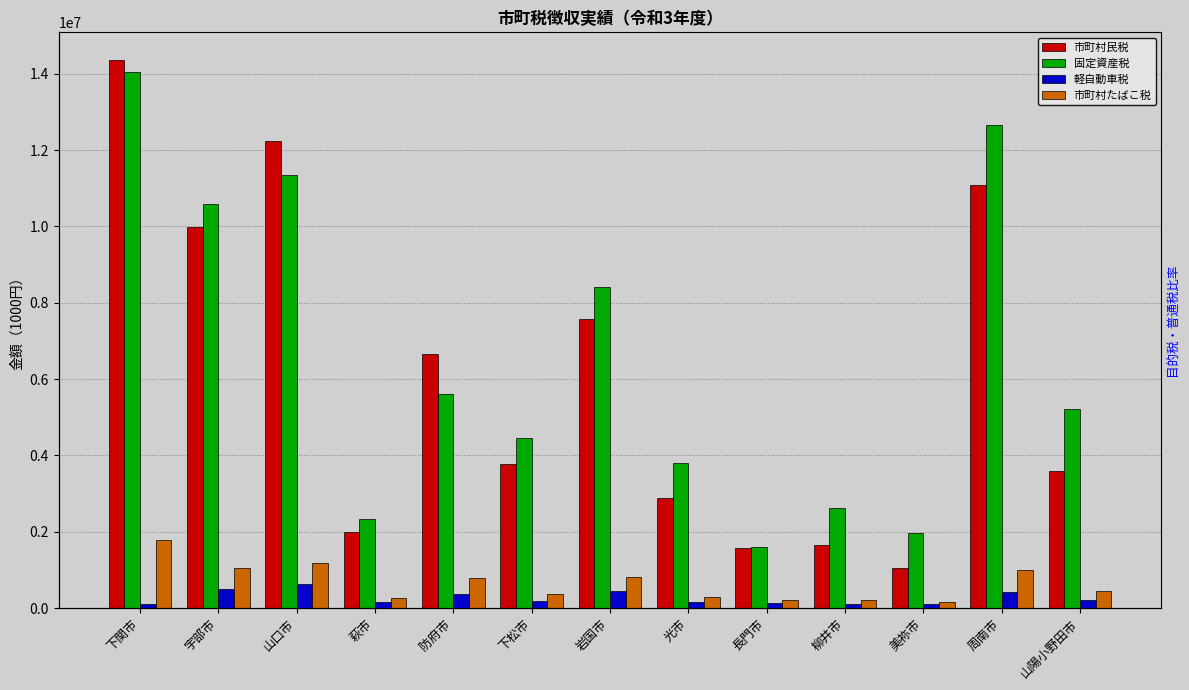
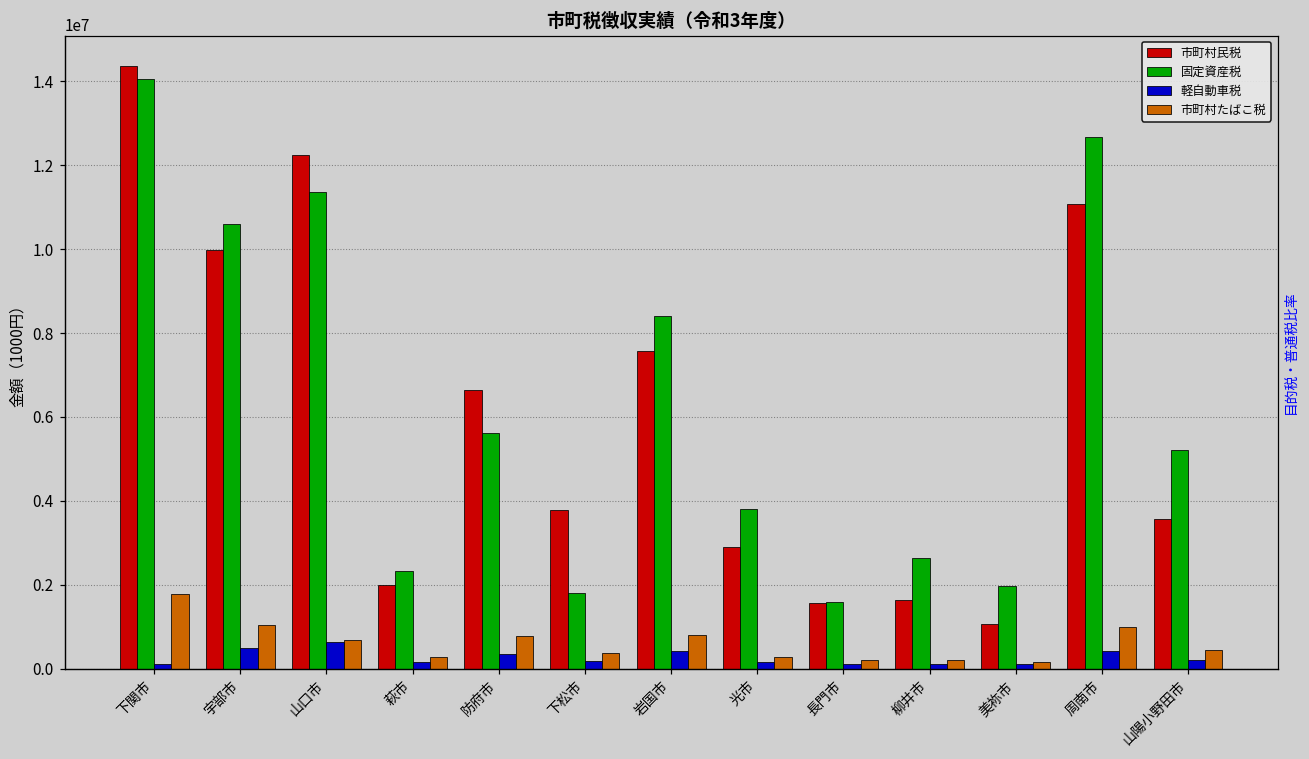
市町村たばこ税, 山口市: 1200000 -> 700000
固定資産税, 下松市: 4500000 -> 1800000
